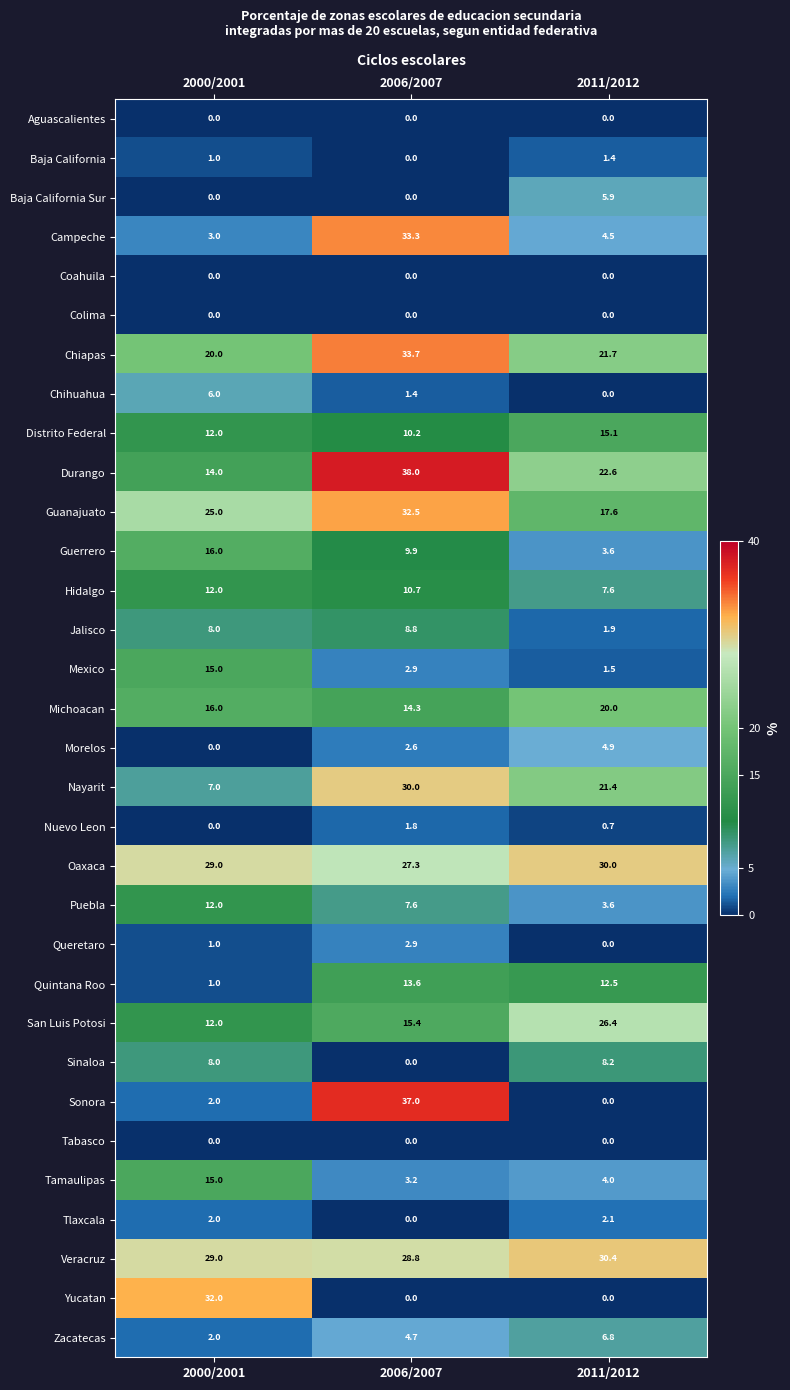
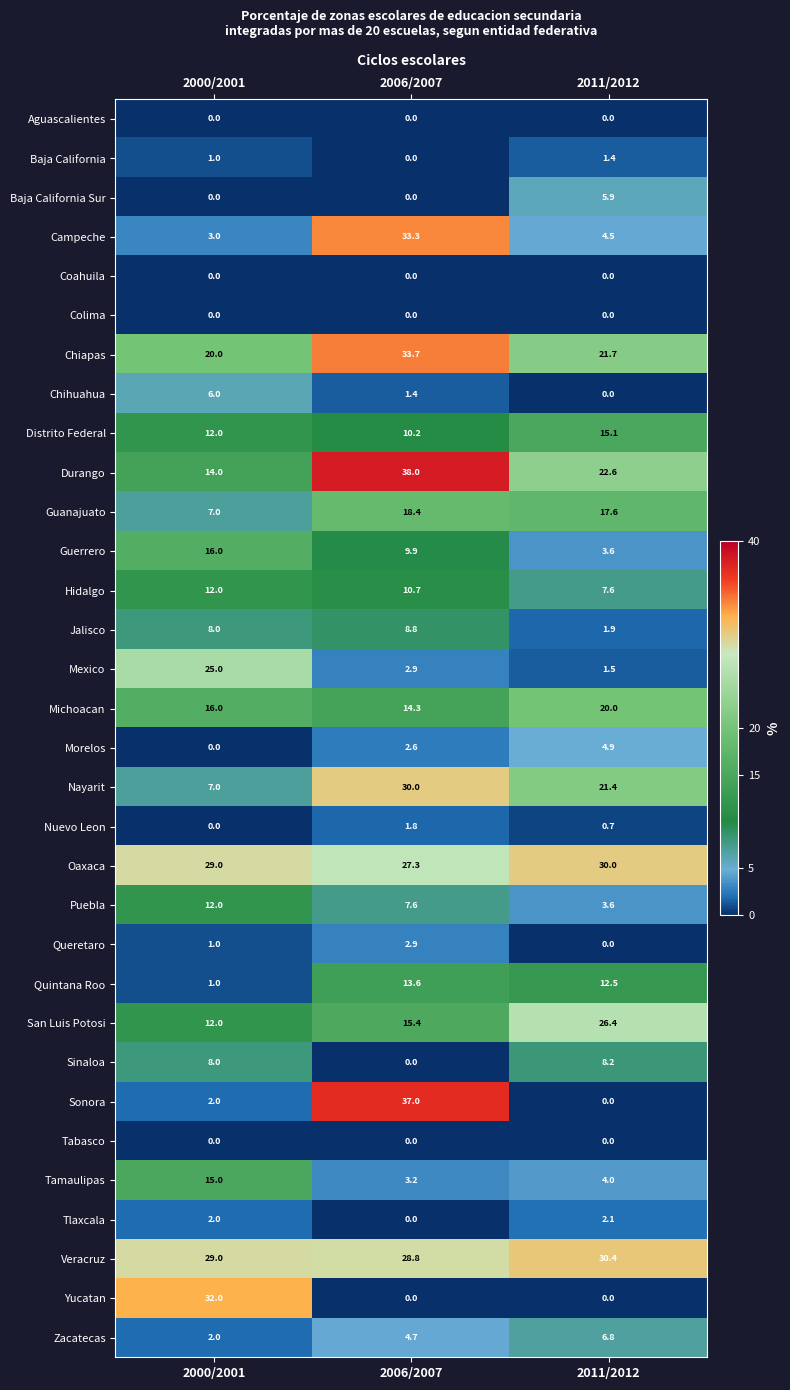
Guanajuato, 2000/2001: 25.0 -> 7.0
Guanajuato, 2006/2007: 32.5 -> 18.4
Mexico, 2000/2001: 15.0 -> 25.0
